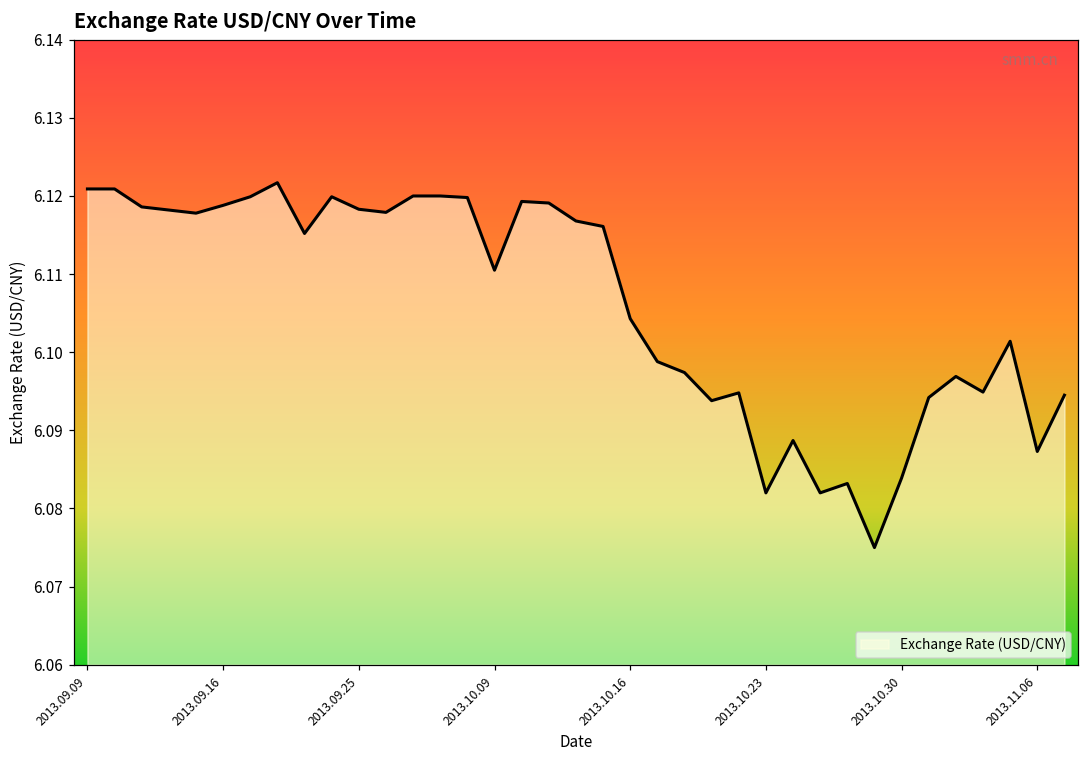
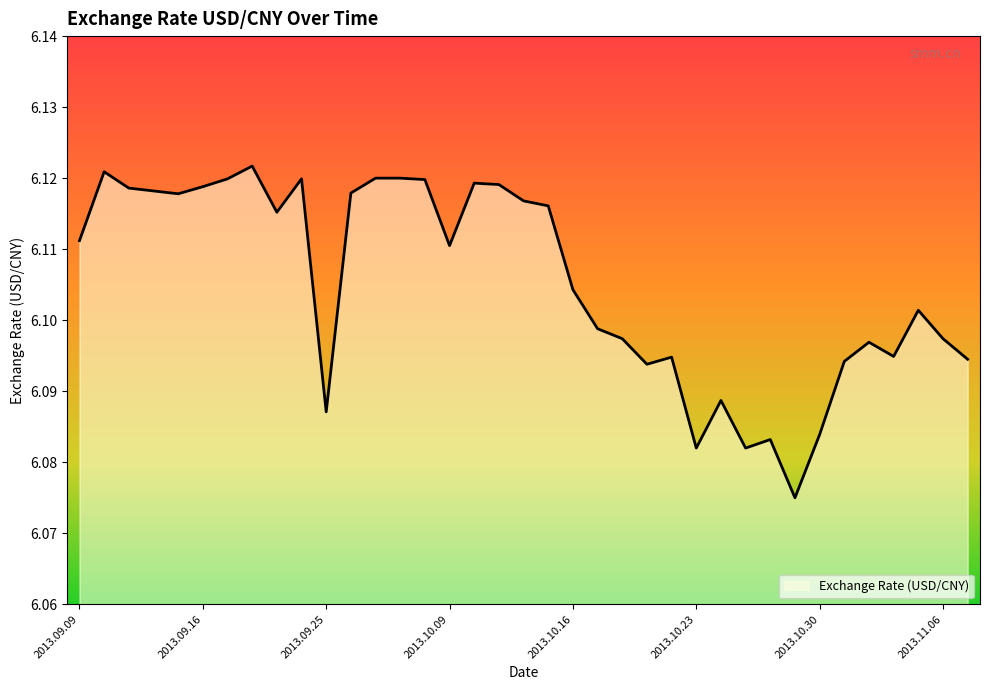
2013.09.09: 6.121 -> 6.111
2013.09.25: 6.118 -> 6.087
2013.11.06: 6.087 -> 6.097
